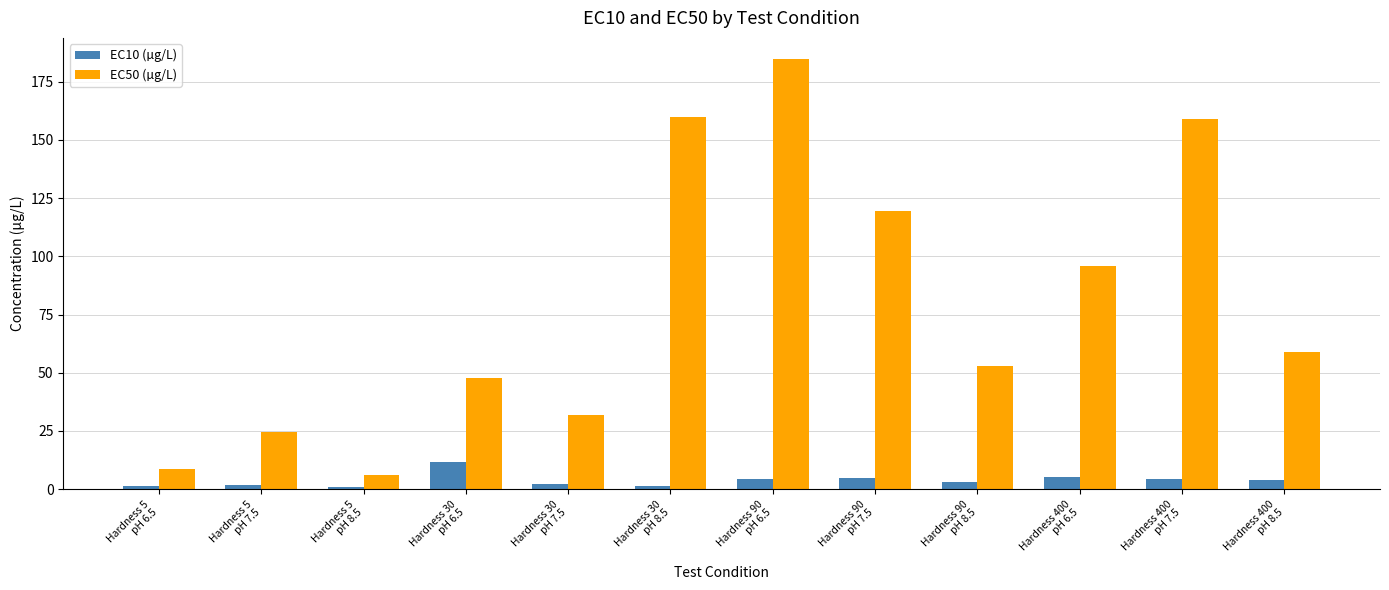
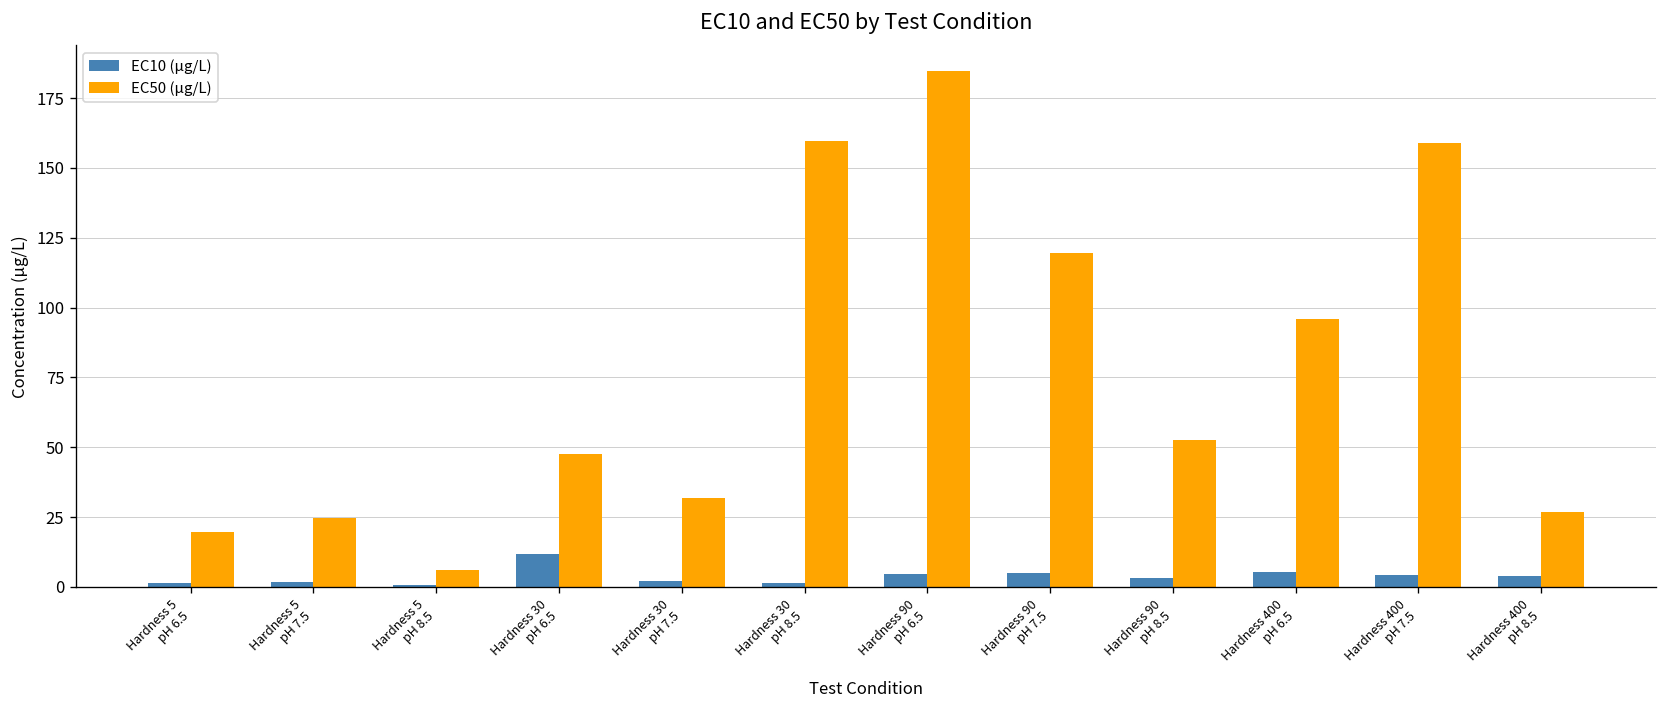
EC50 (µg/L), Hardness 5 pH 6.5: 9 -> 20
EC50 (µg/L), Hardness 400 pH 8.5: 59 -> 27
